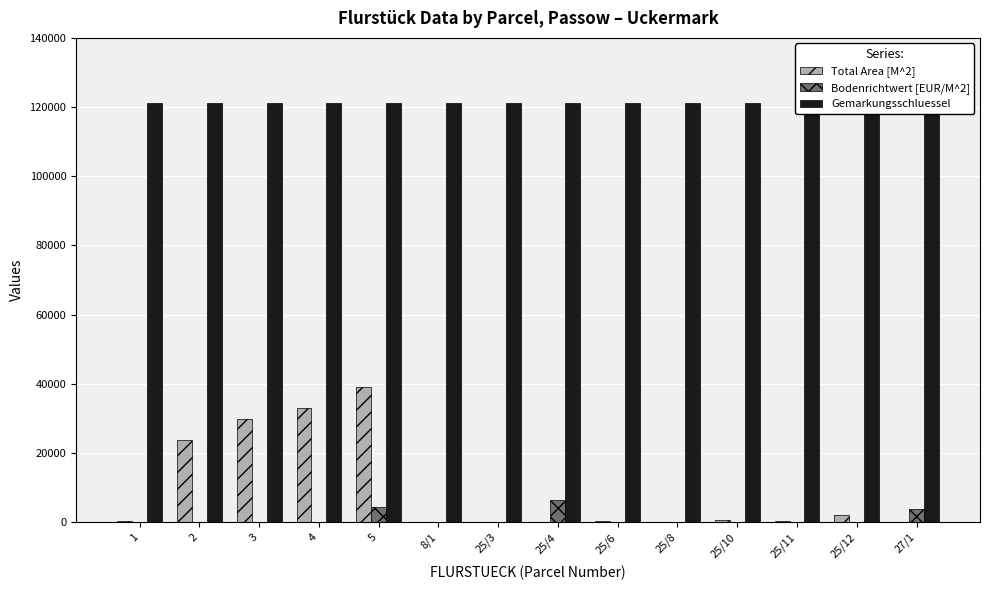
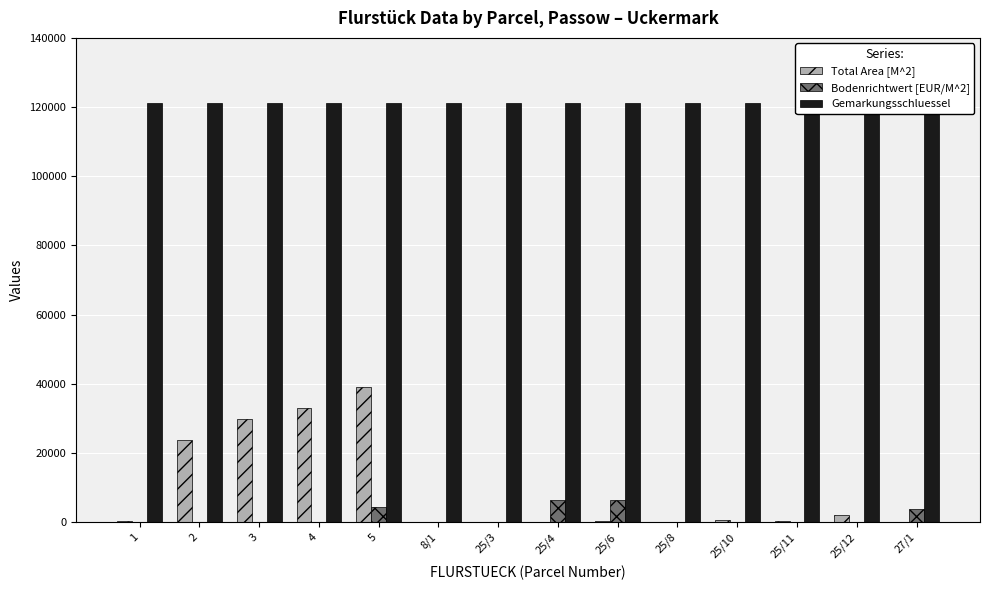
Bodenrichtwert [EUR/M^2], 25/6: 0 -> 7000
